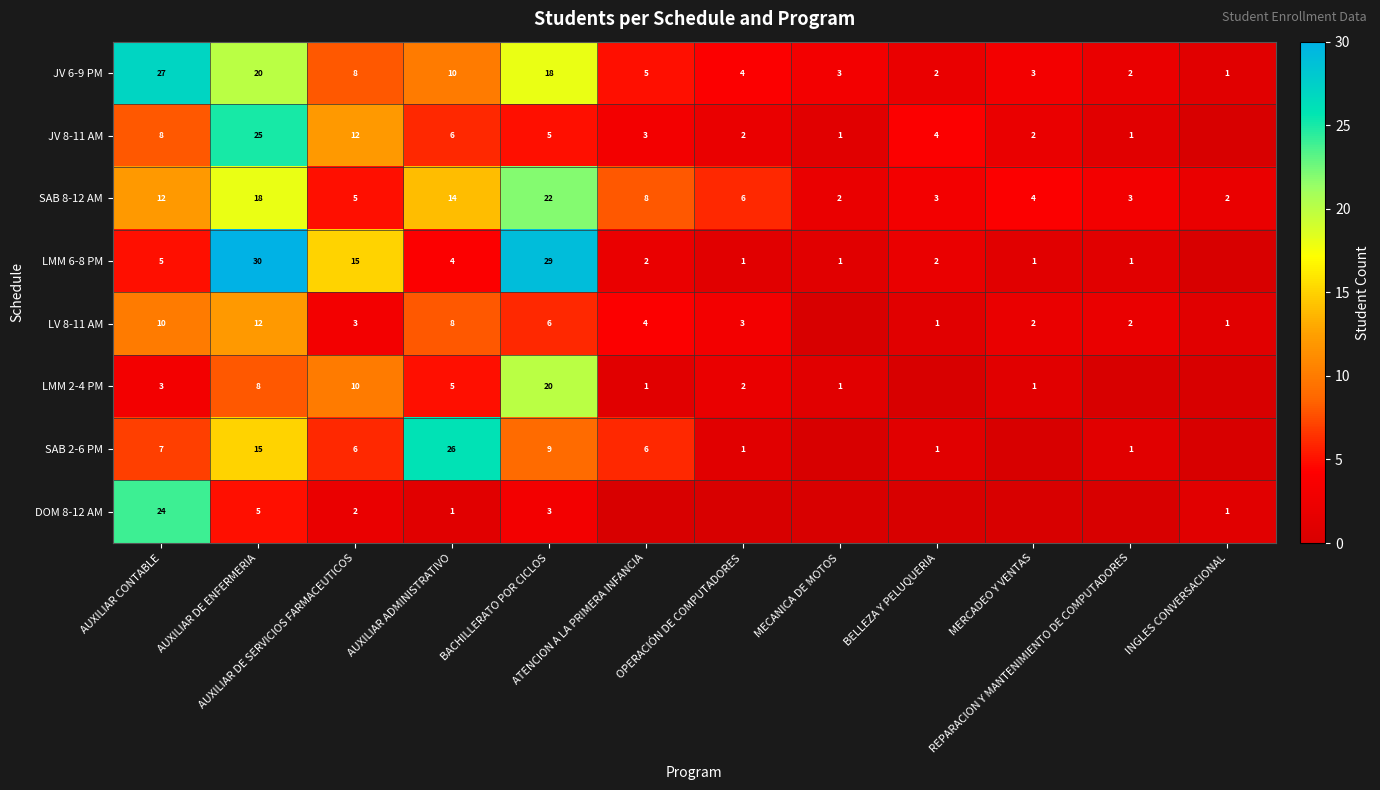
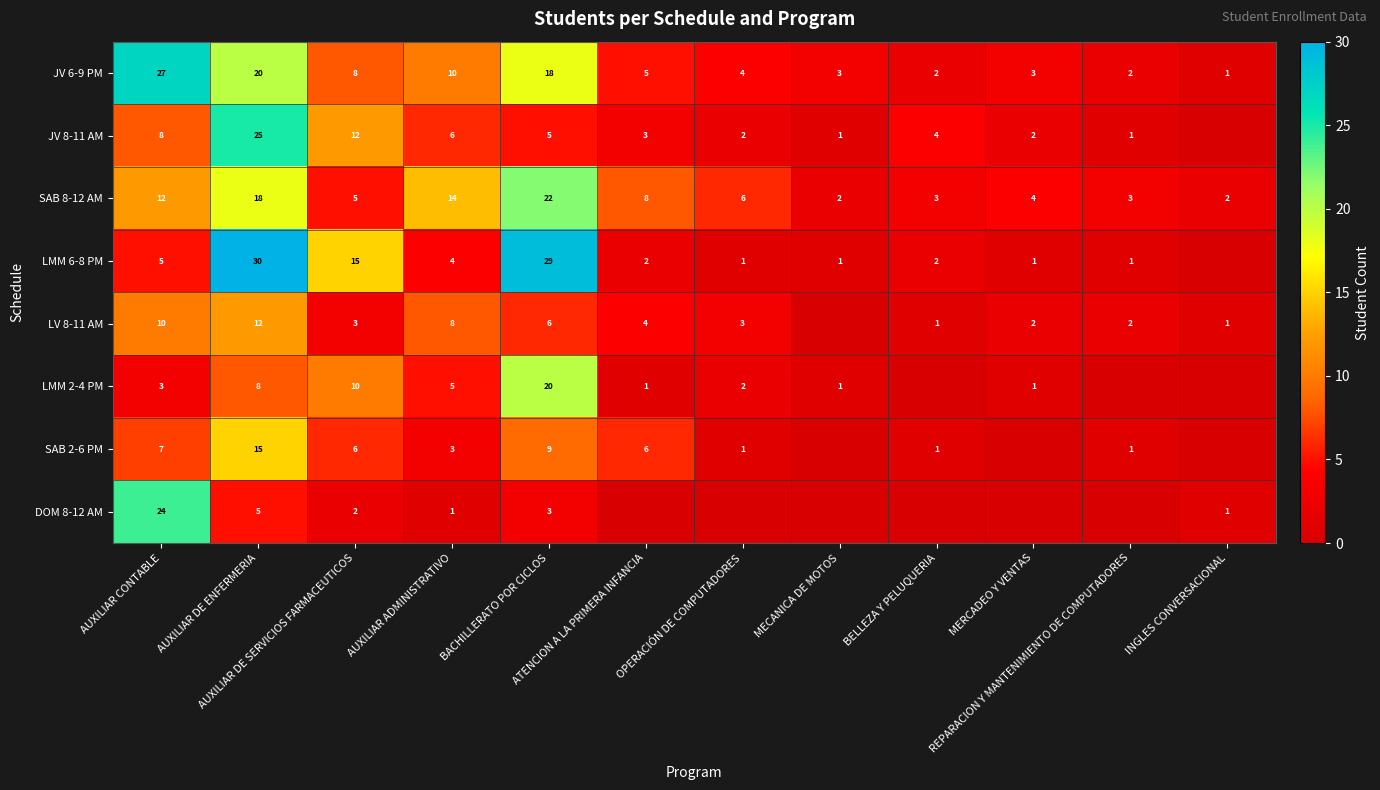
SAB 2-6 PM, AUXILIAR ADMINISTRATIVO: 26 -> 3
